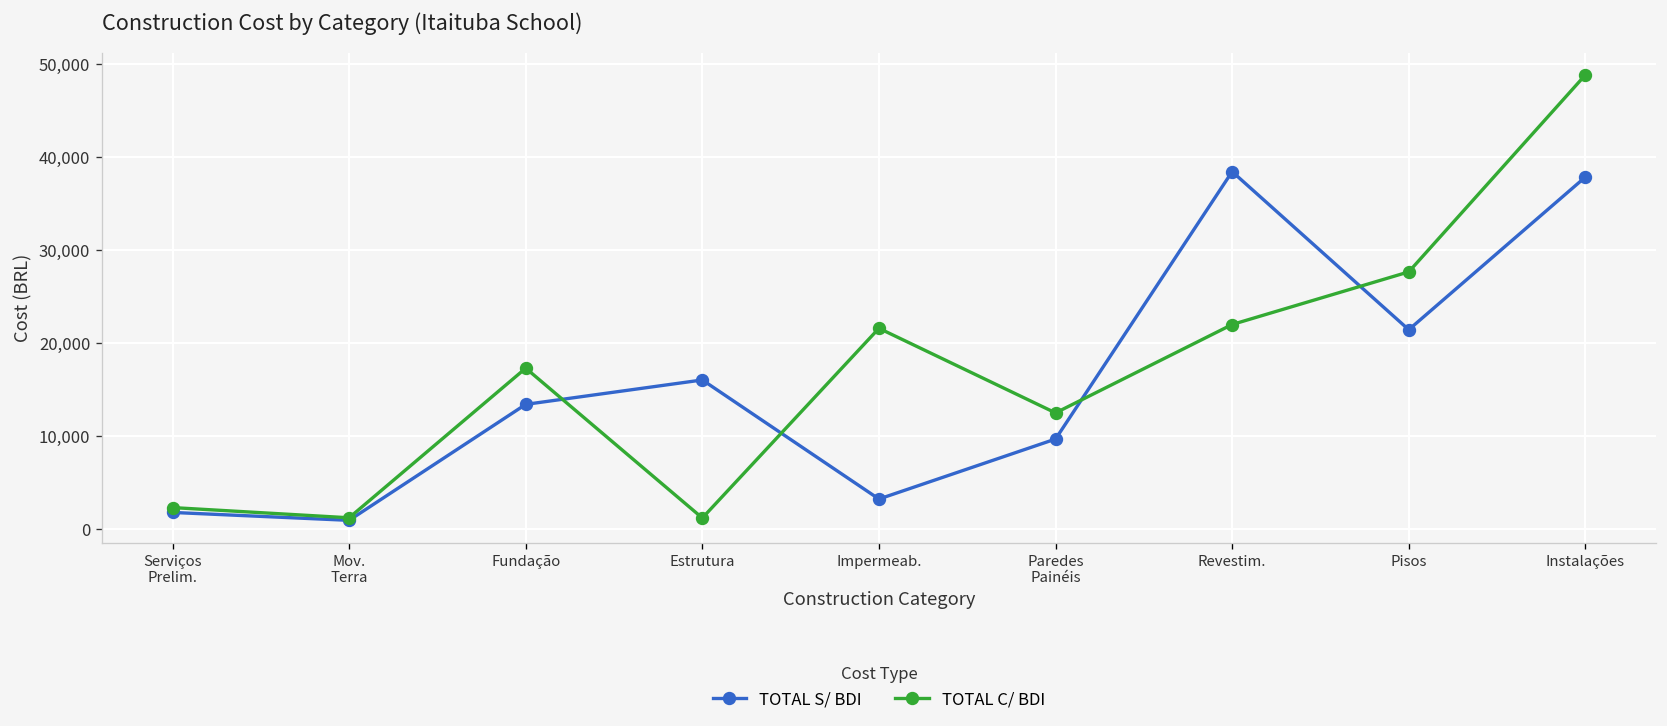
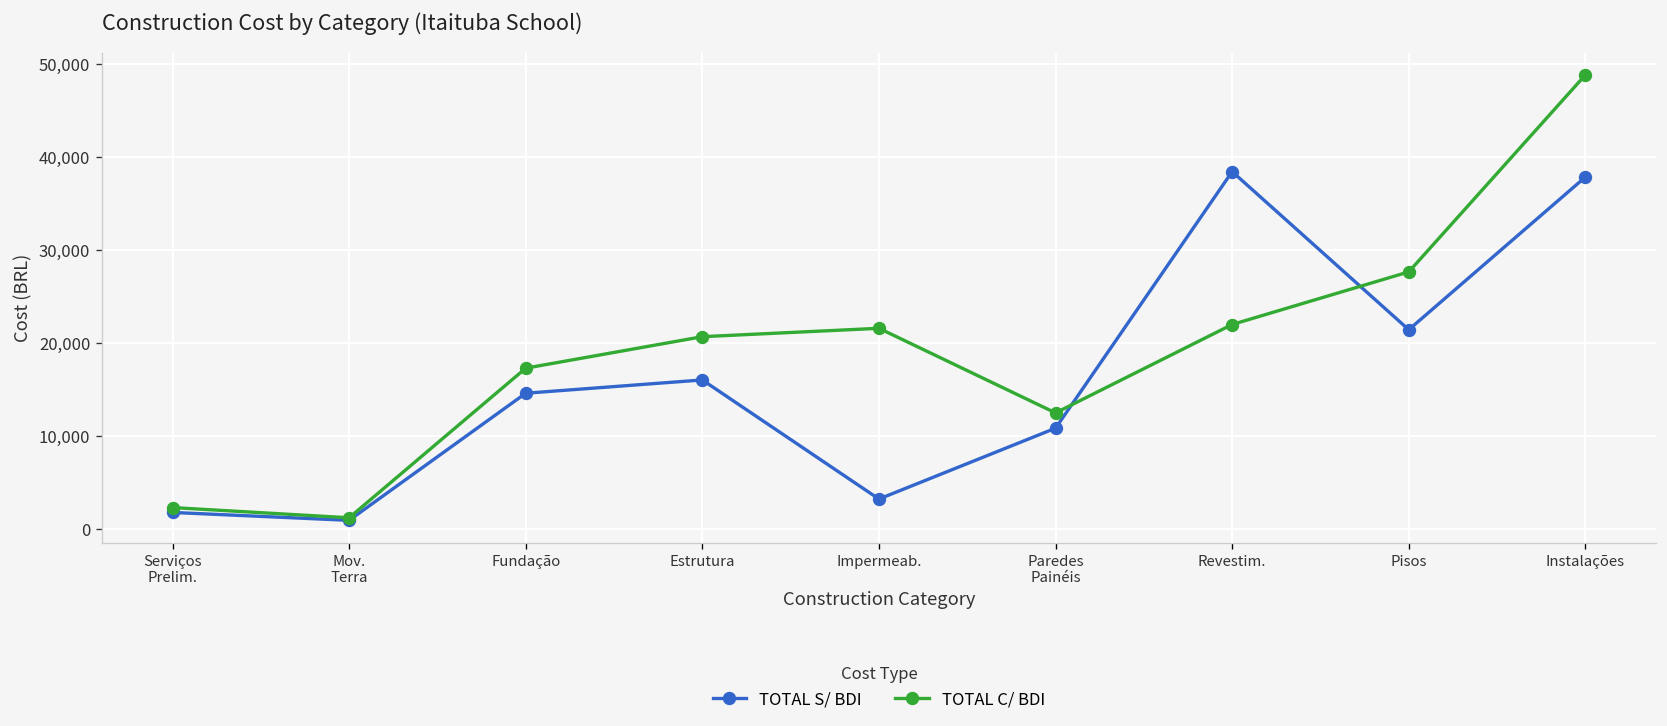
TOTAL S/ BDI, Fundação: 13,000 -> 15,000
TOTAL C/ BDI, Estrutura: 1,000 -> 21,000
TOTAL S/ BDI, Paredes Painéis: 10,000 -> 11,000
